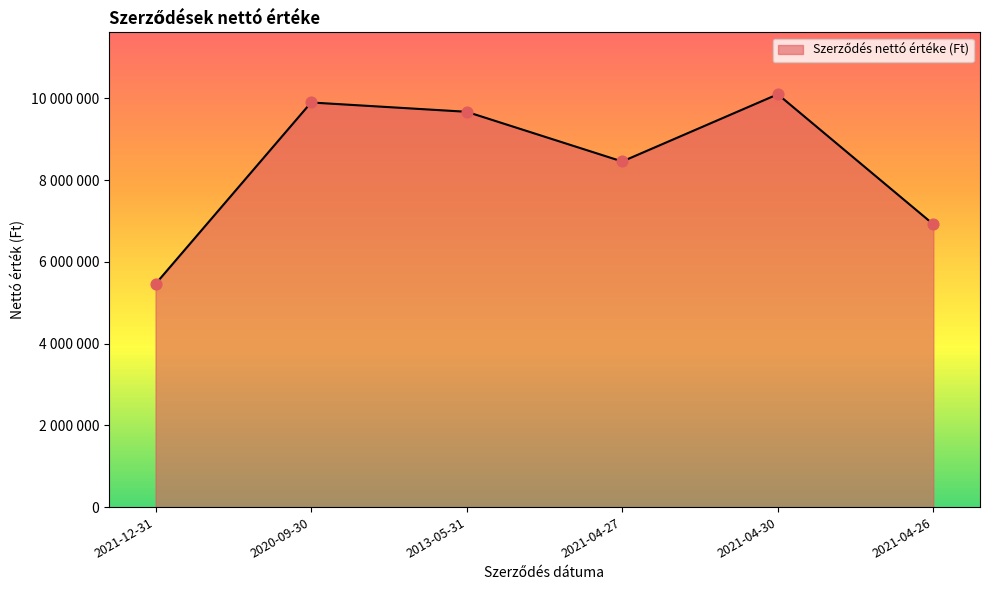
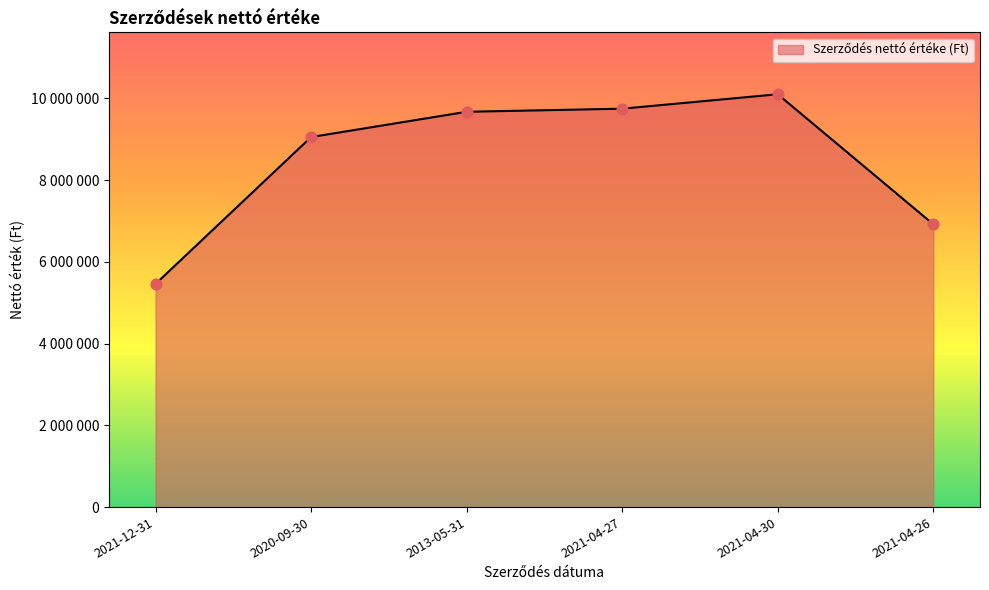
2020-09-30: 9900000 -> 9100000
2021-04-27: 8500000 -> 9700000
